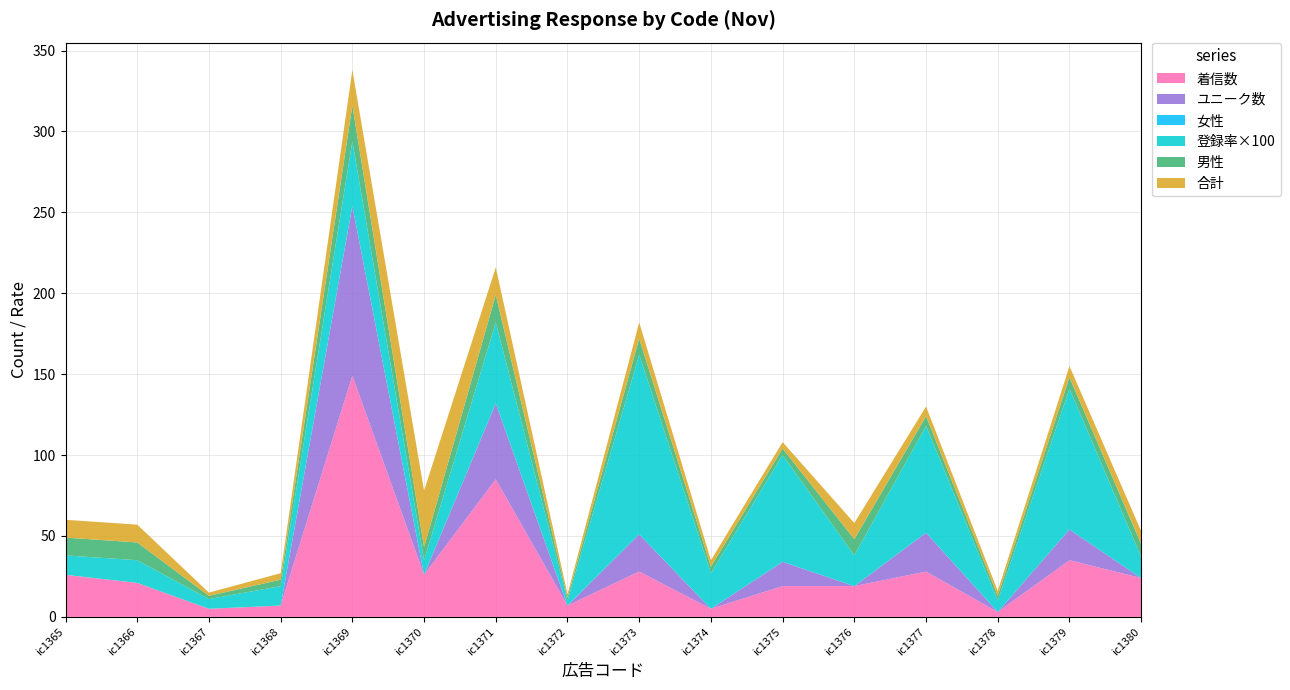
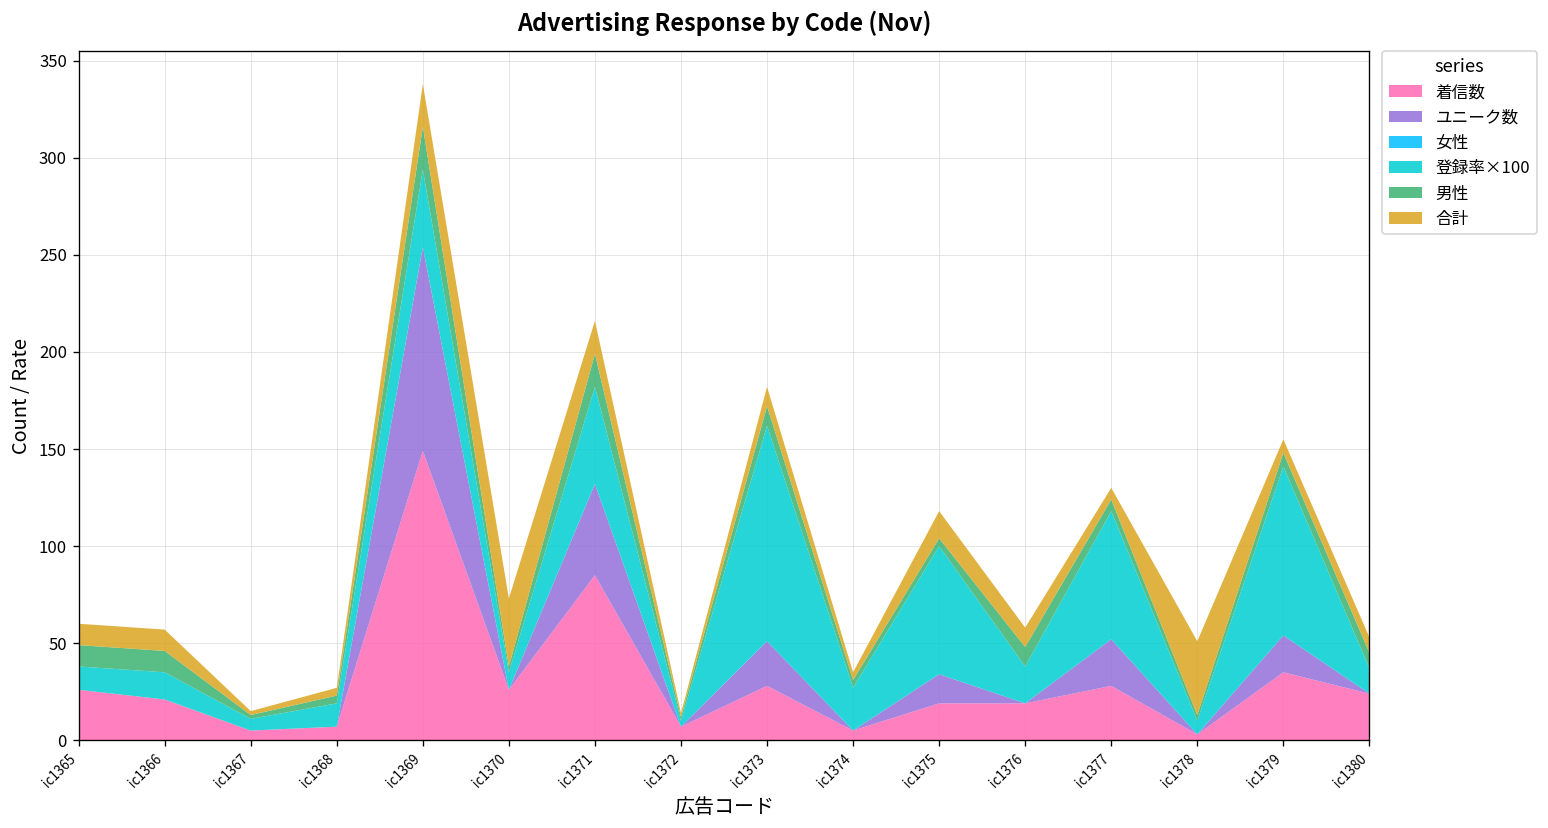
男性, ic1370: 8 -> 3
合計, ic1375: 4 -> 14
合計, ic1378: 3 -> 38
